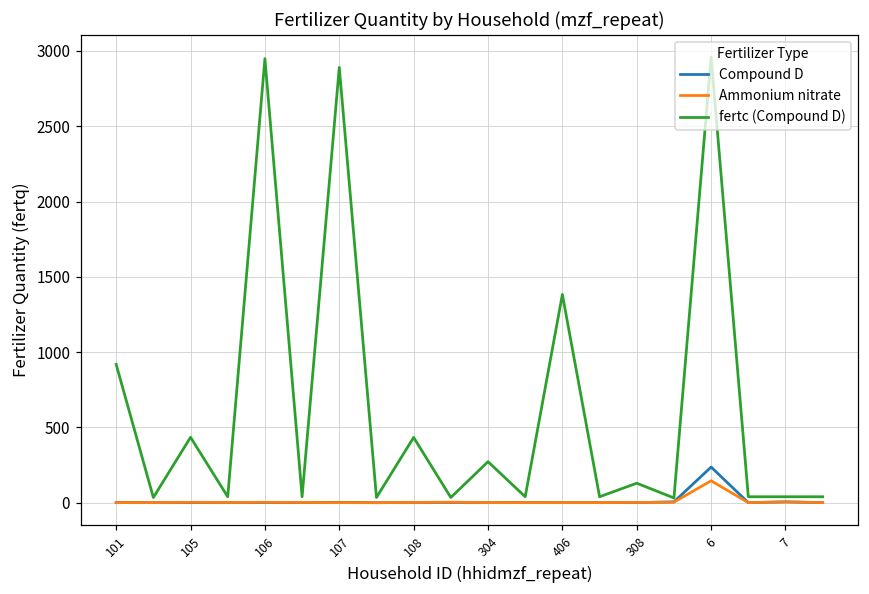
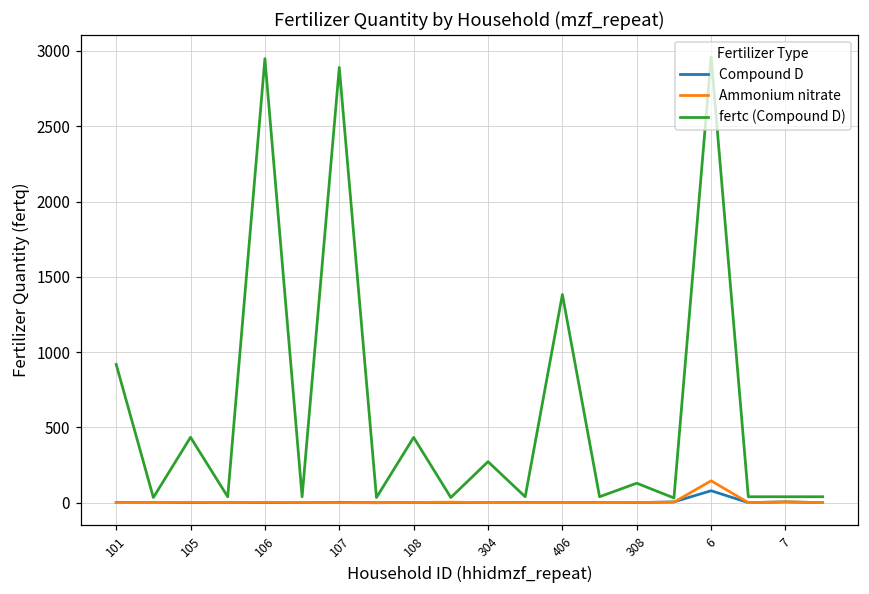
Compound D, 6: 240 -> 80
